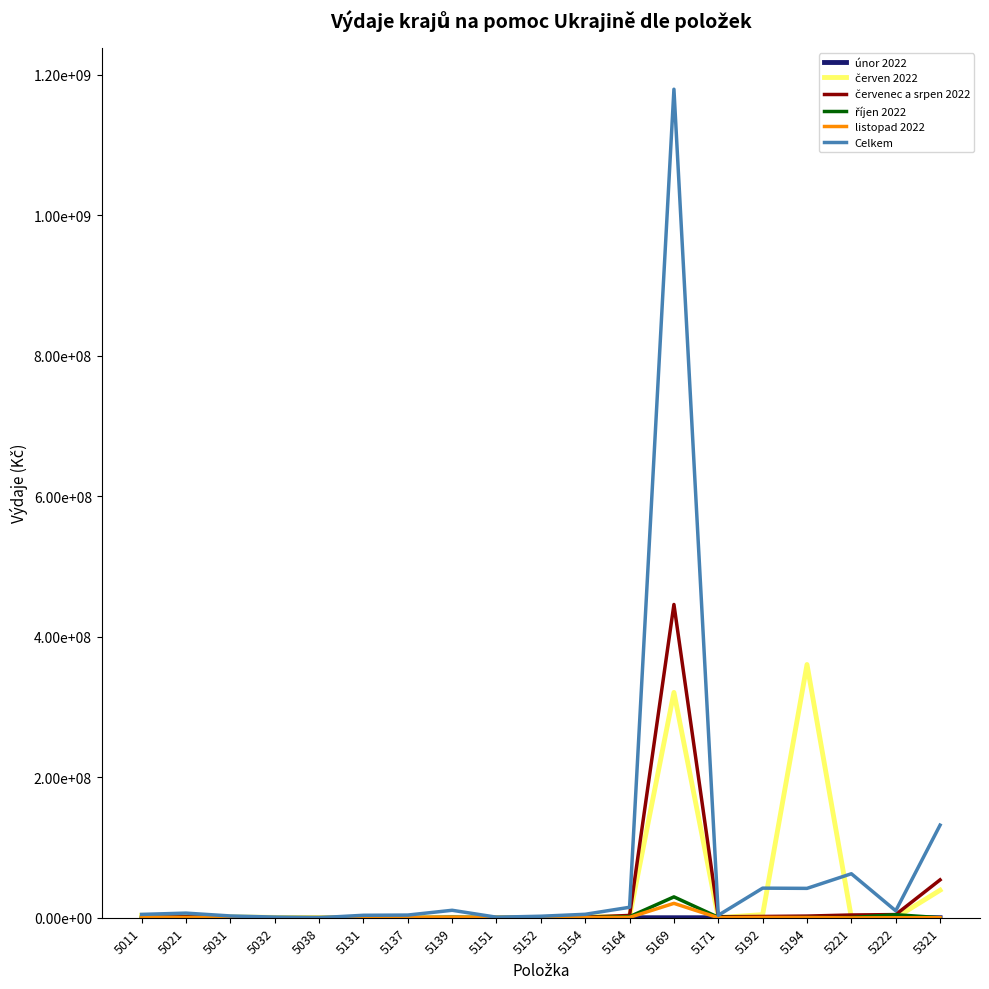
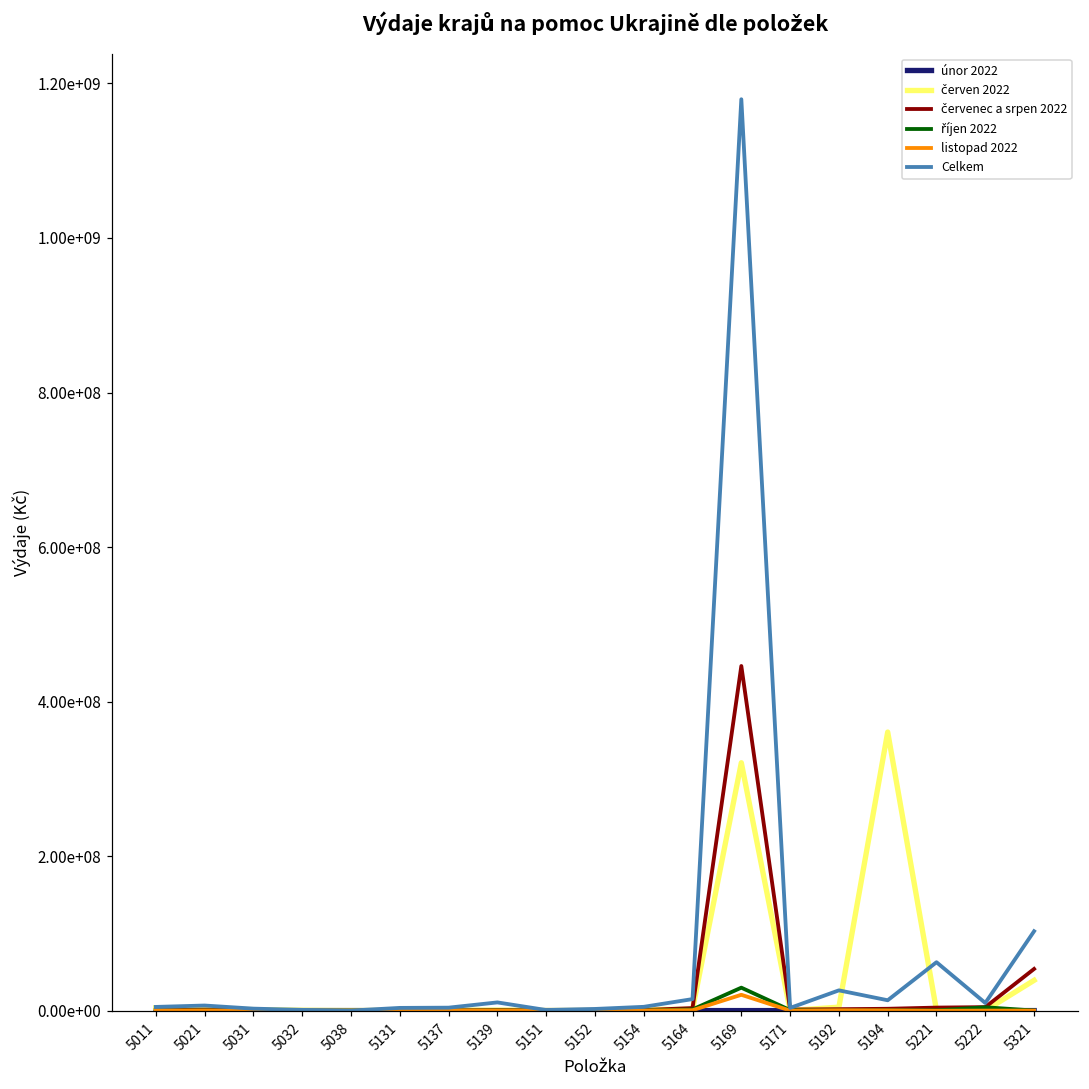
Celkem, 5192: 40000000 -> 30000000
Celkem, 5194: 40000000 -> 10000000
Celkem, 5321: 130000000 -> 100000000
